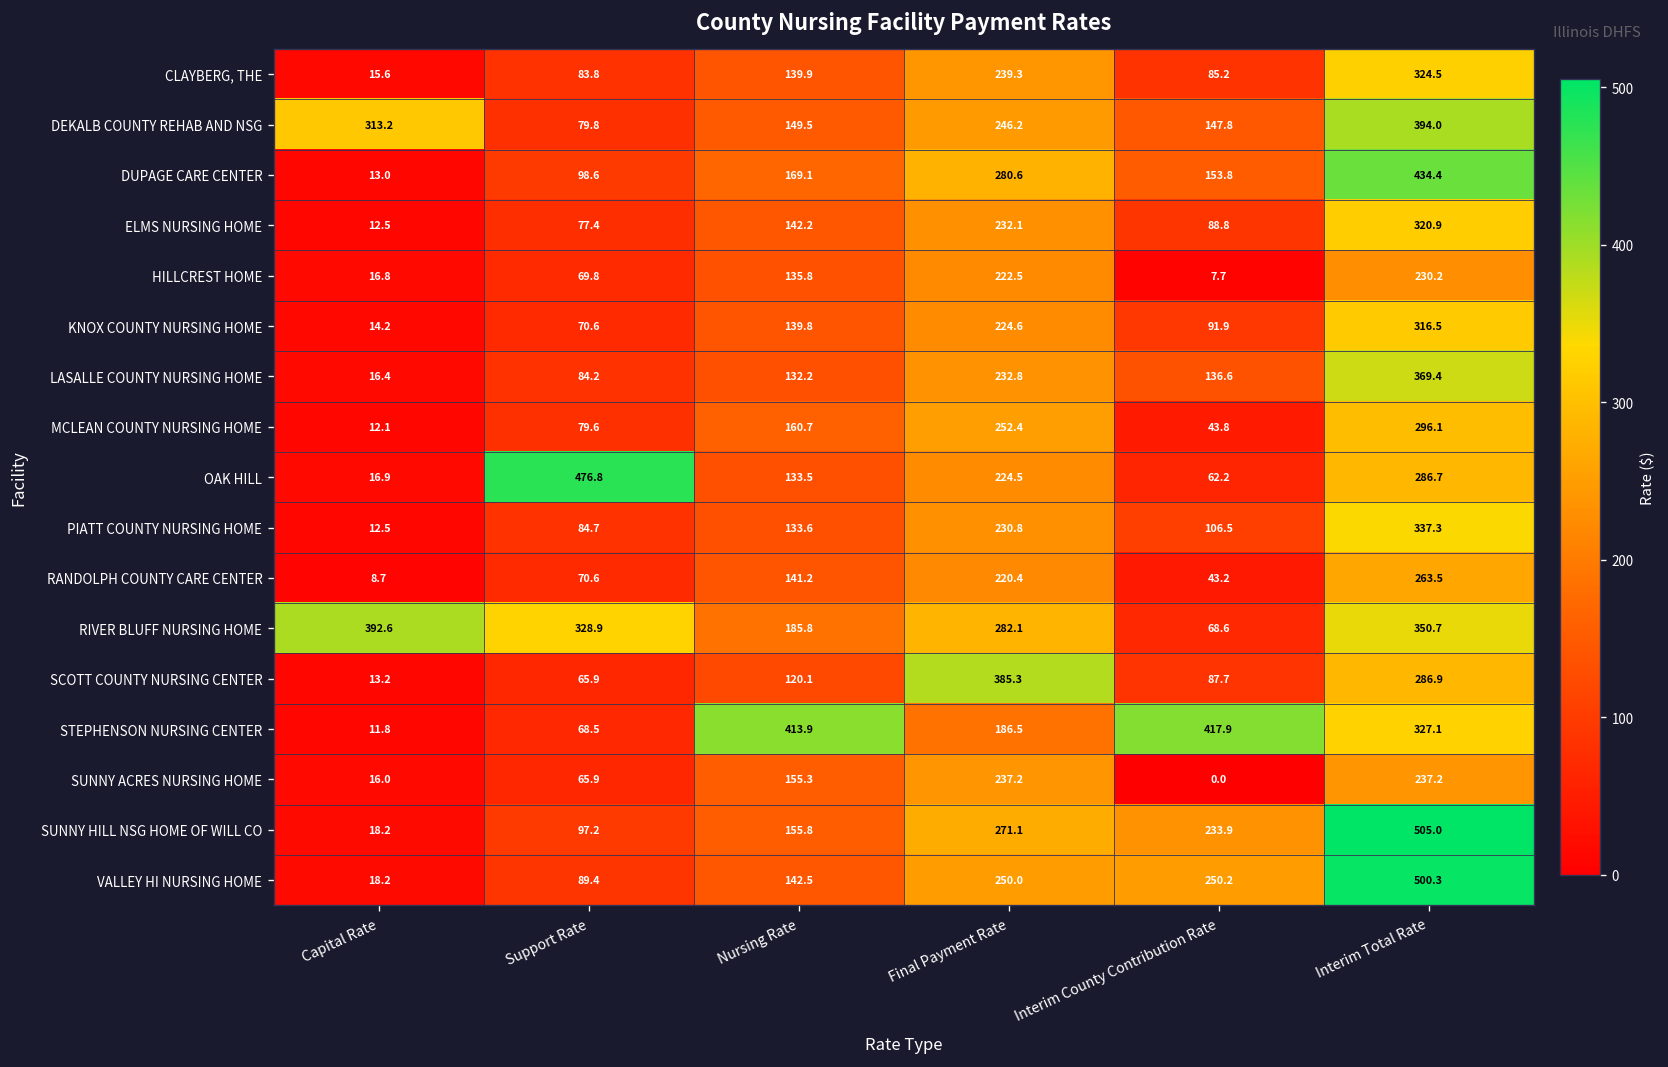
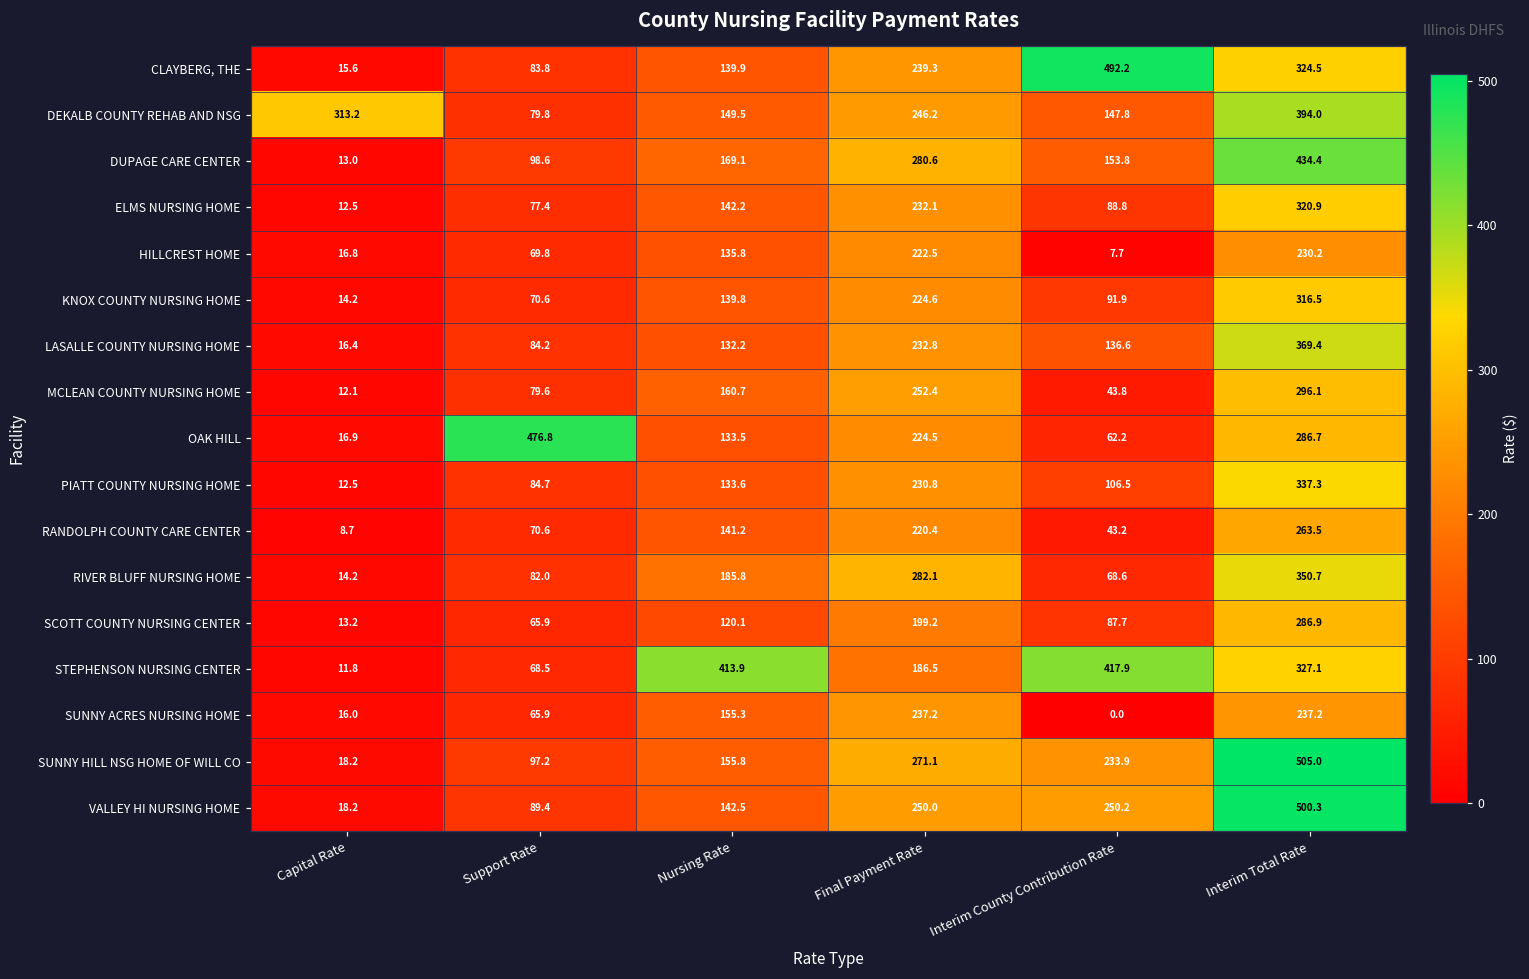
CLAYBERG, THE, Interim County Contribution Rate: 85.2 -> 492.2
RIVER BLUFF NURSING HOME, Capital Rate: 392.6 -> 14.2
RIVER BLUFF NURSING HOME, Support Rate: 328.9 -> 82.0
SCOTT COUNTY NURSING CENTER, Final Payment Rate: 385.3 -> 199.2
